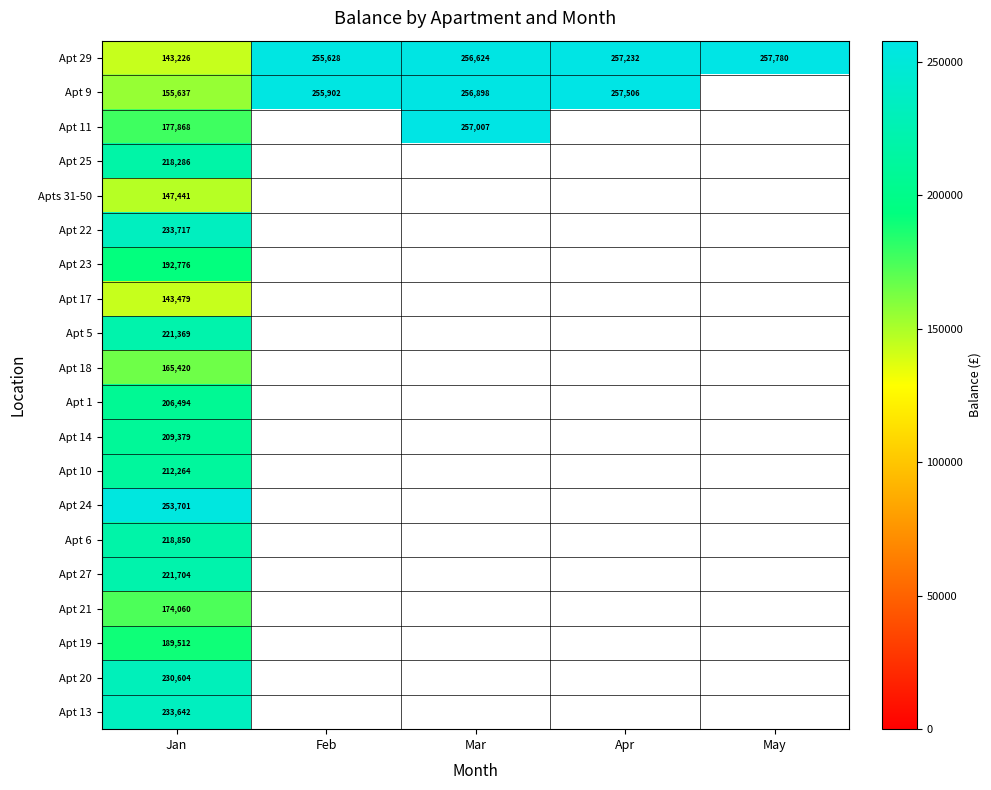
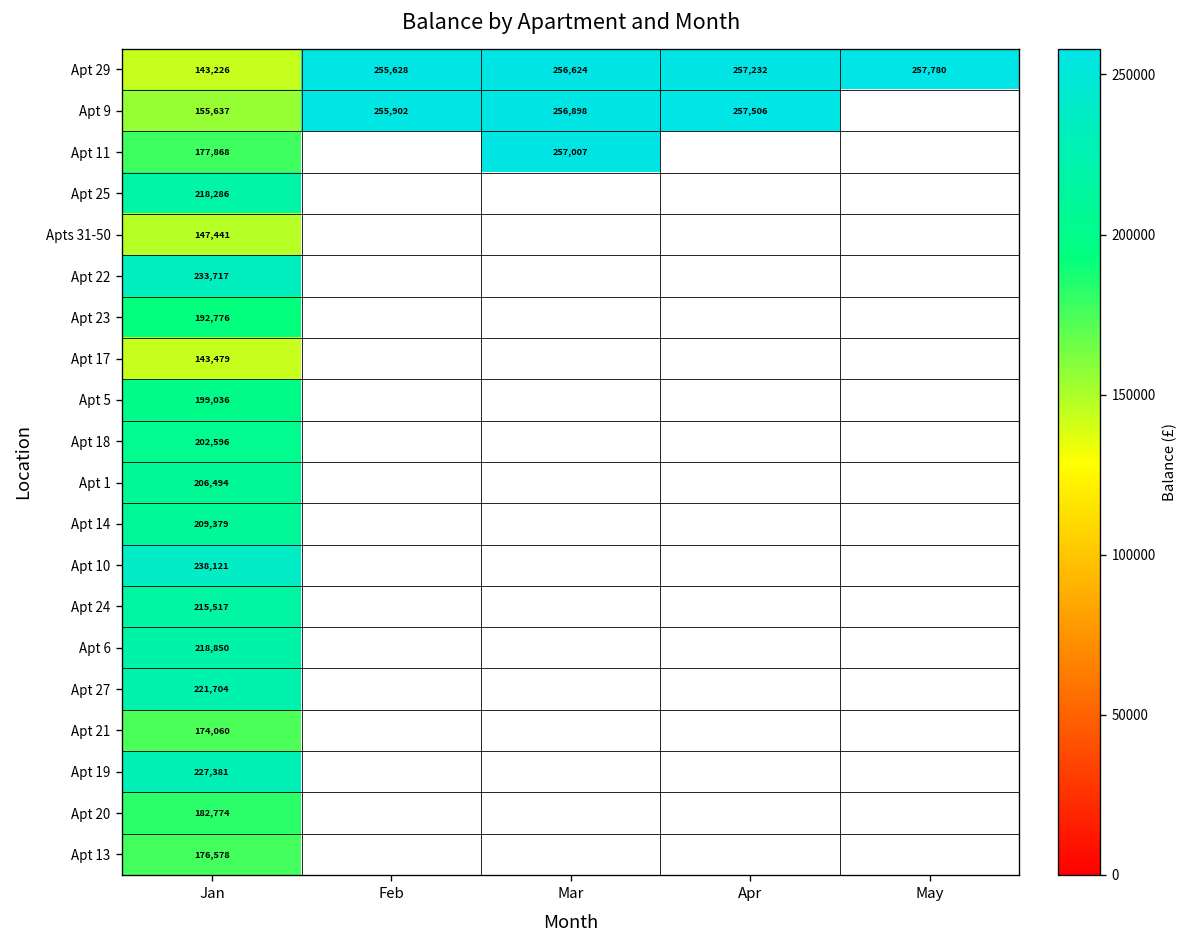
Apt 5, Jan: 221,369 -> 199,036
Apt 18, Jan: 165,420 -> 202,596
Apt 10, Jan: 212,264 -> 238,121
Apt 24, Jan: 253,701 -> 215,517
Apt 19, Jan: 189,512 -> 227,381
Apt 20, Jan: 230,604 -> 182,774
Apt 13, Jan: 233,642 -> 176,578
